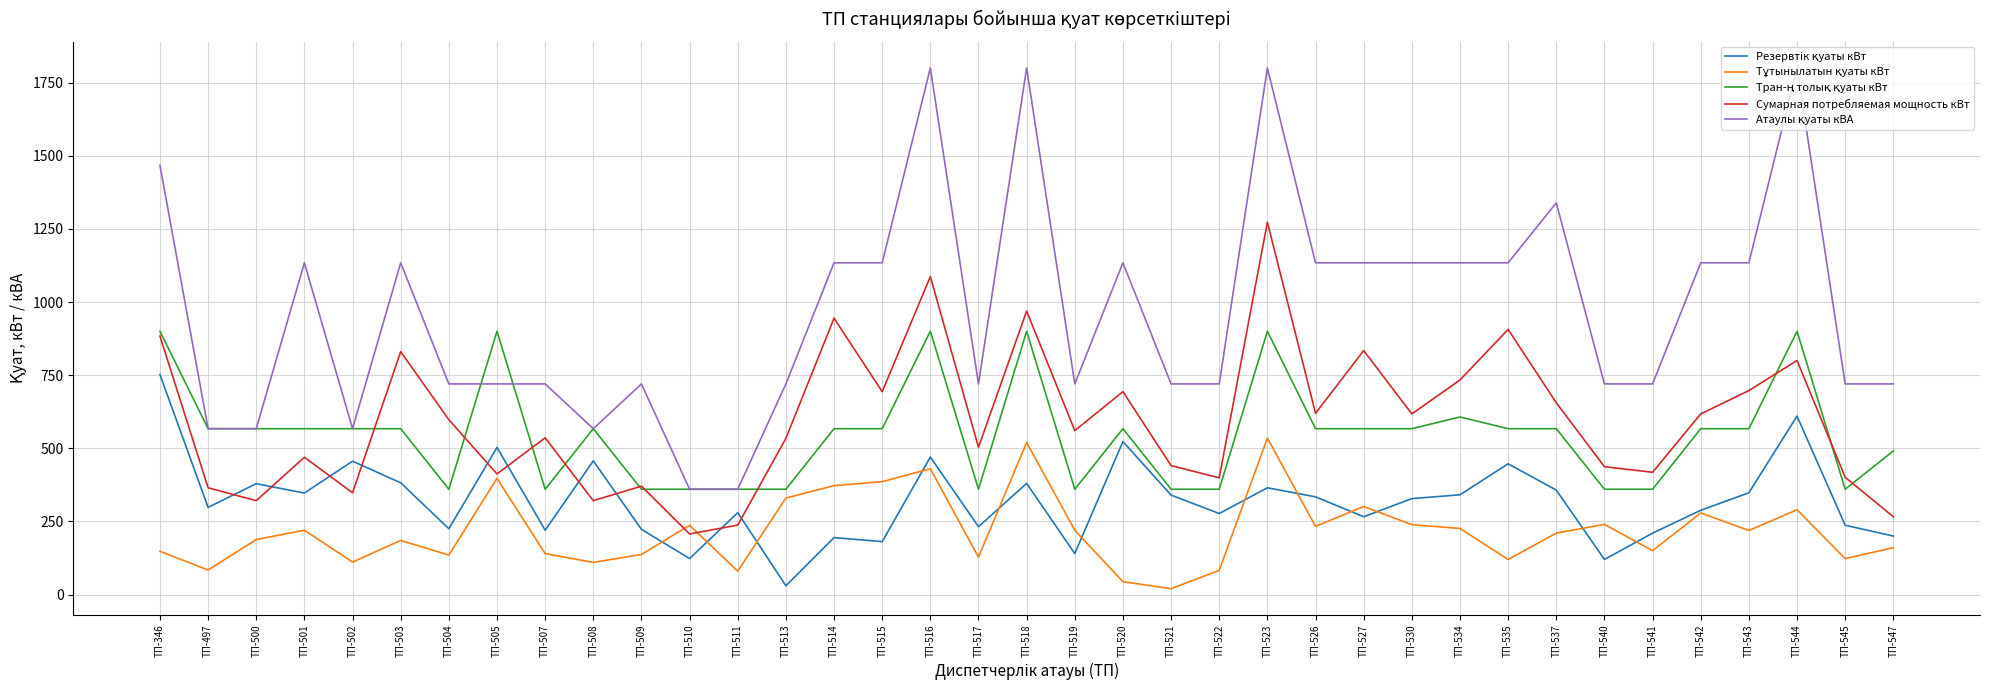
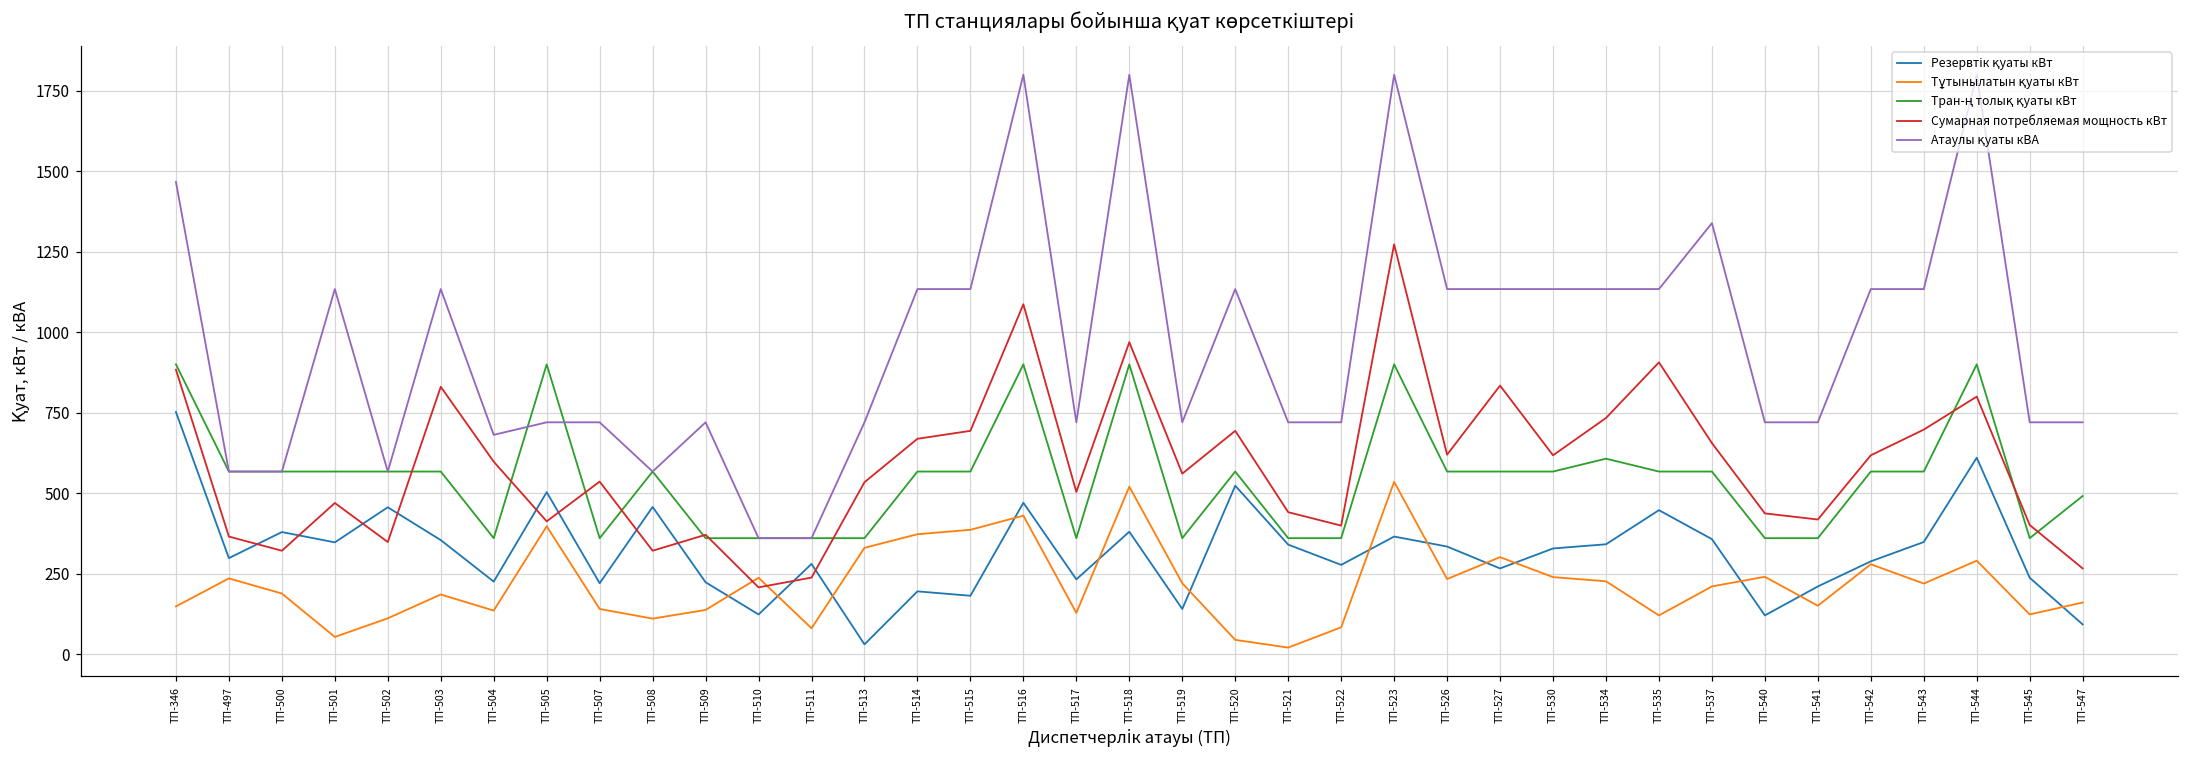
Тұтынылатын қуаты кВт, ТП-497: 80 -> 240
Тұтынылатын қуаты кВт, ТП-501: 220 -> 50
Резервтік қуаты кВт, ТП-503: 380 -> 350
Атаулы қуаты кВА, ТП-504: 720 -> 680
Сумарная потребляемая мощность кВт, ТП-514: 940 -> 670
Резервтік қуаты кВт, ТП-547: 200 -> 90
